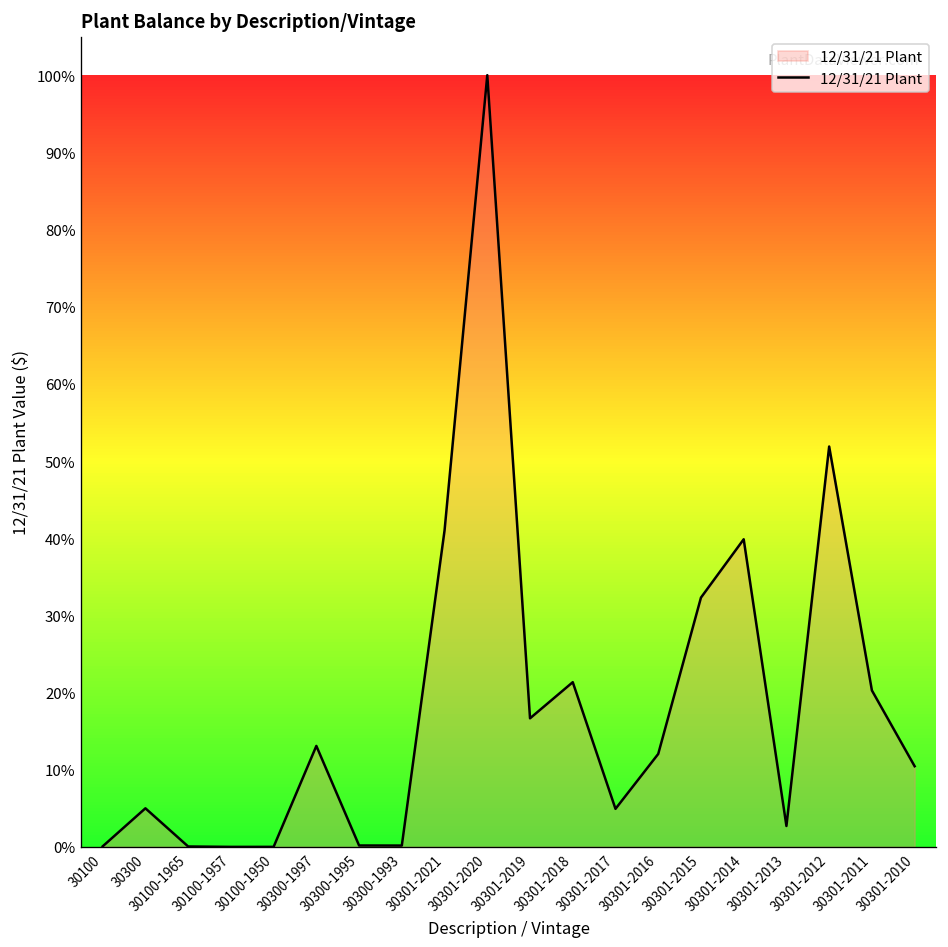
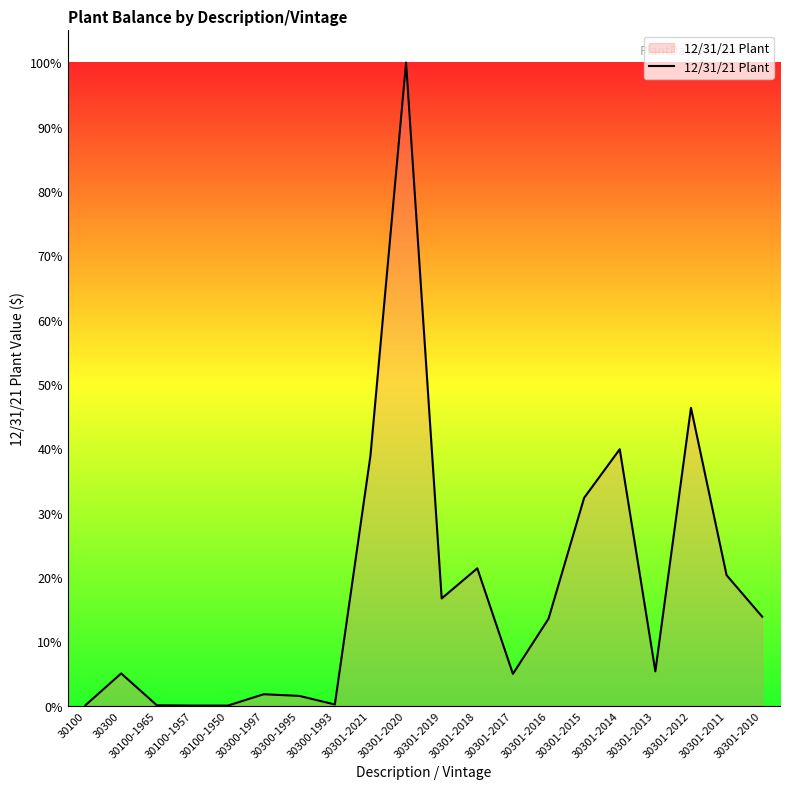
30300-1997: 13% -> 2%
30300-1995: 0% -> 2%
30301-2021: 41% -> 39%
30301-2016: 12% -> 14%
30301-2013: 3% -> 5%
30301-2012: 52% -> 46%
30301-2010: 10% -> 14%
